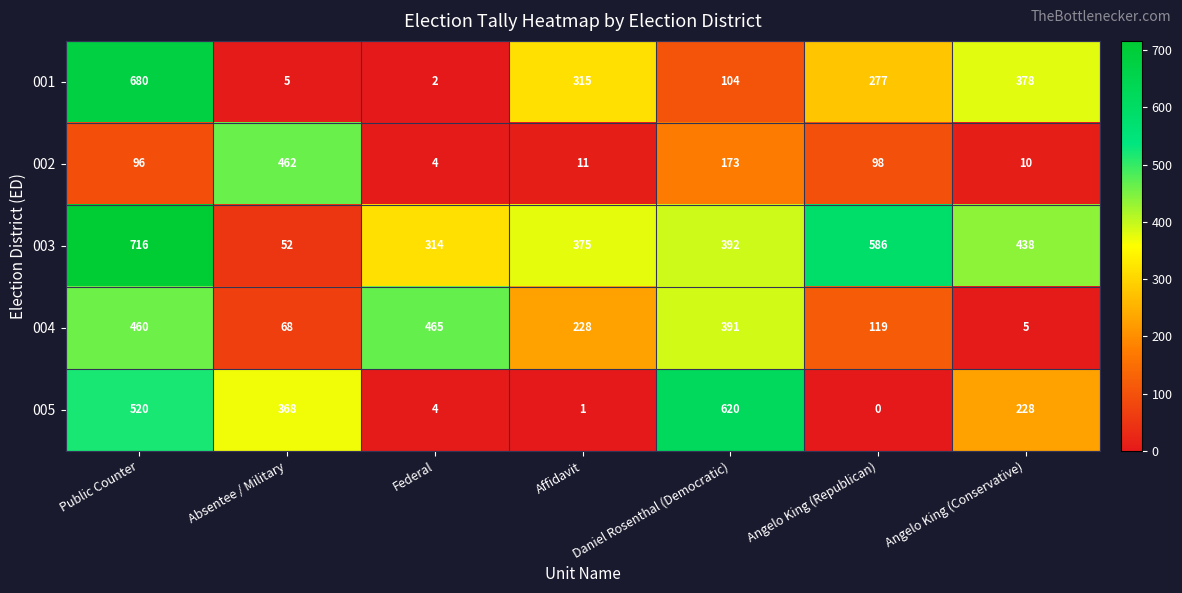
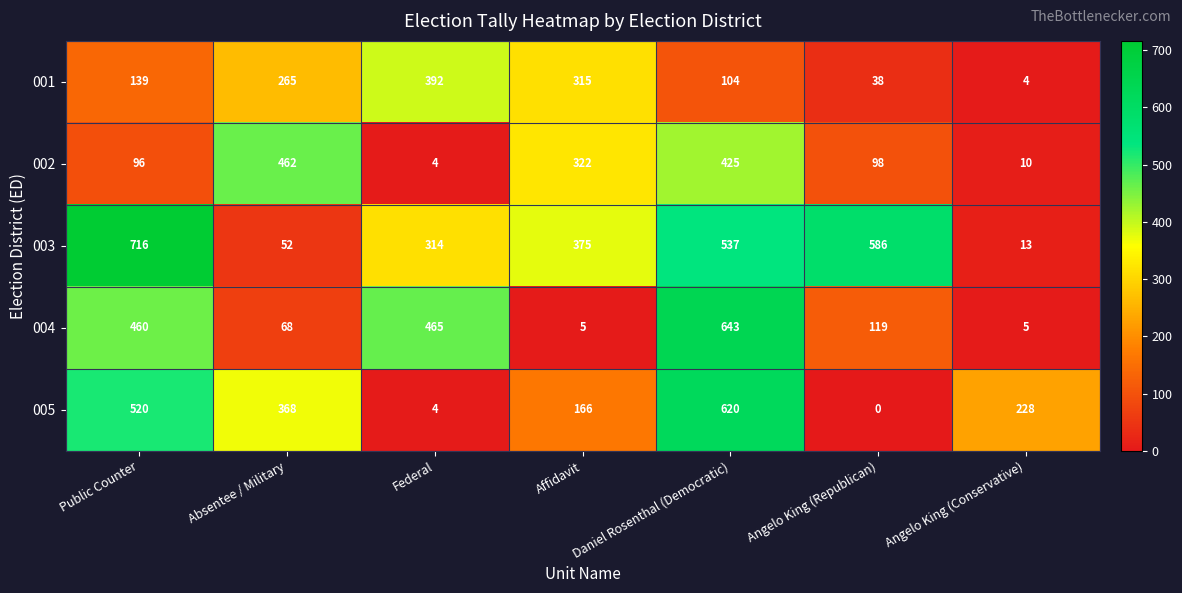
001, Public Counter: 680 -> 139
001, Absentee / Military: 5 -> 265
001, Federal: 2 -> 392
001, Angelo King (Republican): 277 -> 38
001, Angelo King (Conservative): 378 -> 4
002, Affidavit: 11 -> 322
002, Daniel Rosenthal (Democratic): 173 -> 425
003, Daniel Rosenthal (Democratic): 392 -> 537
003, Angelo King (Conservative): 438 -> 13
004, Affidavit: 228 -> 5
004, Daniel Rosenthal (Democratic): 391 -> 643
005, Affidavit: 1 -> 166
